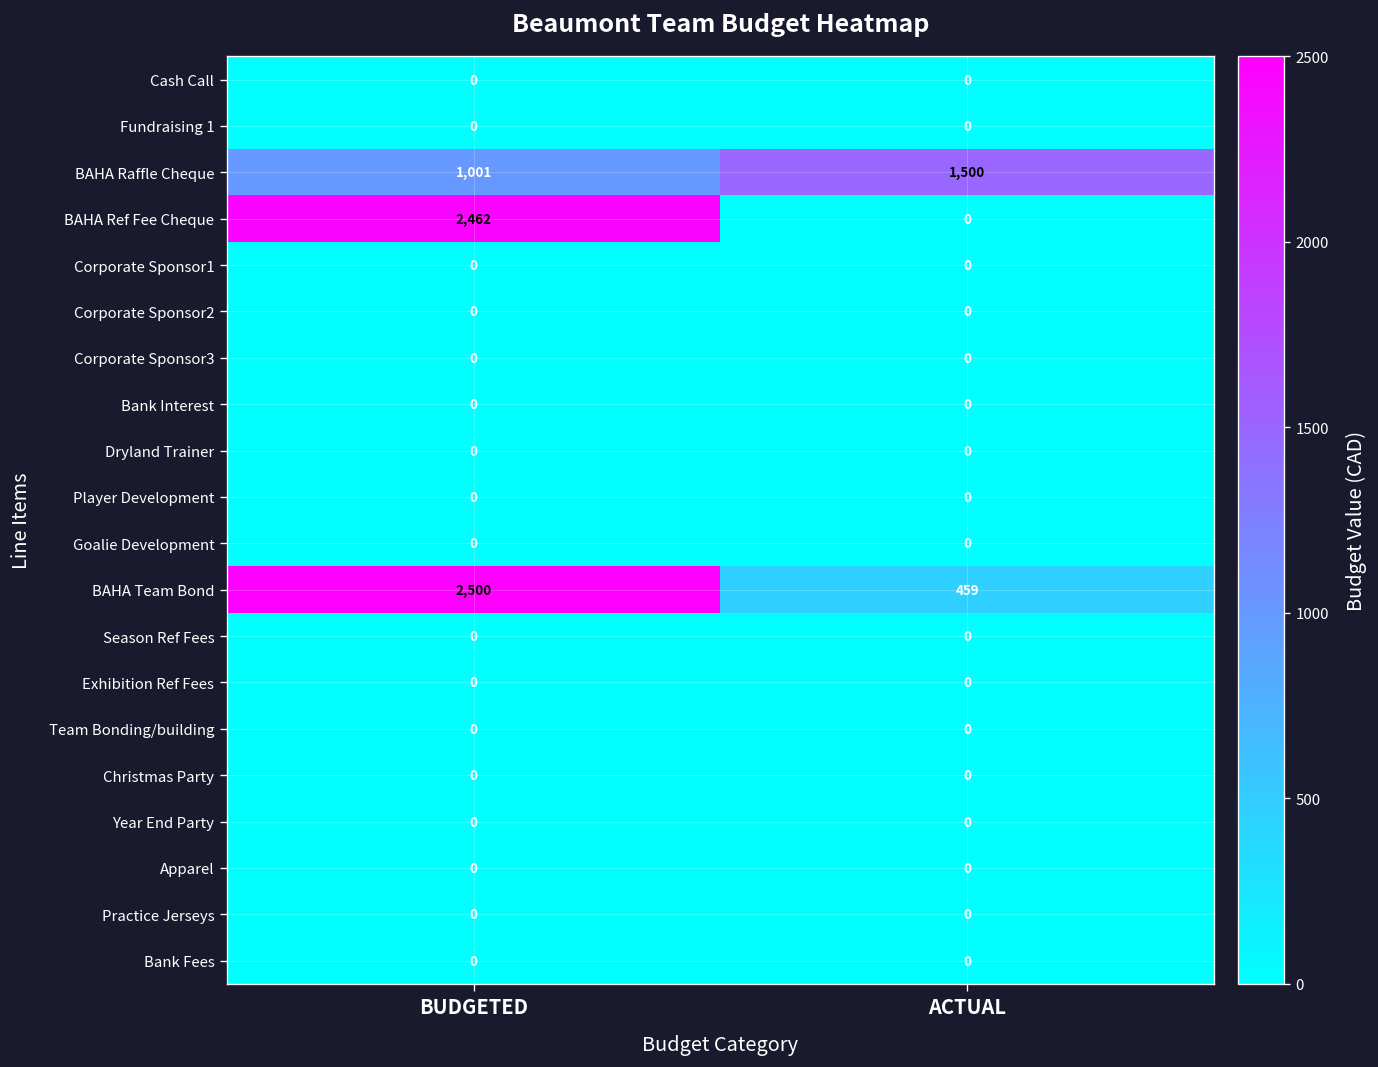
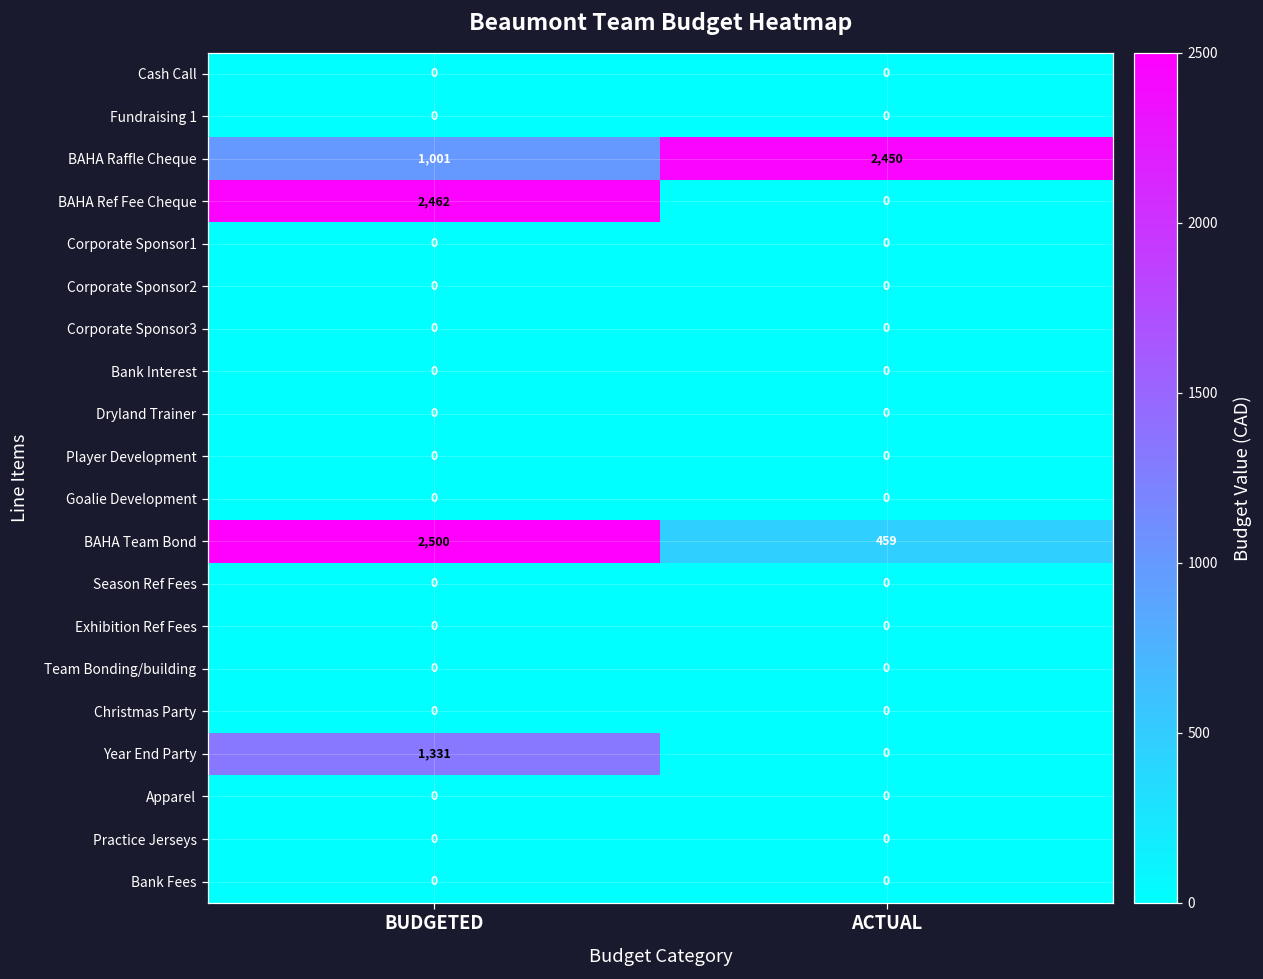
BAHA Raffle Cheque, ACTUAL: 1,500 -> 2,450
Year End Party, BUDGETED: 0 -> 1,331
